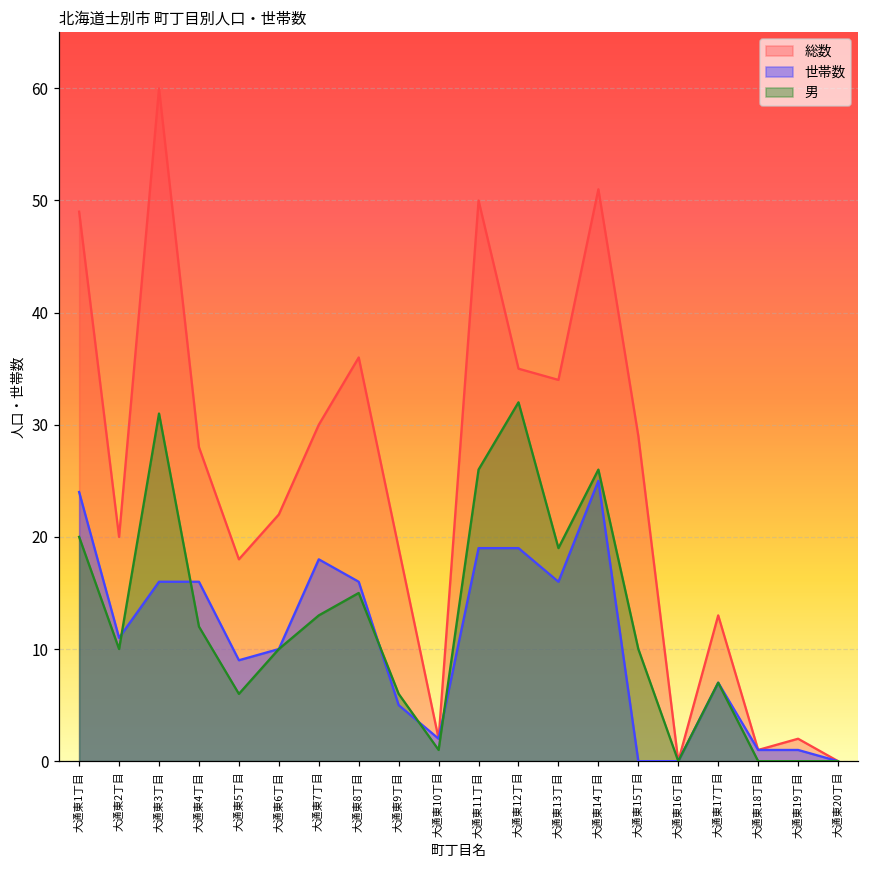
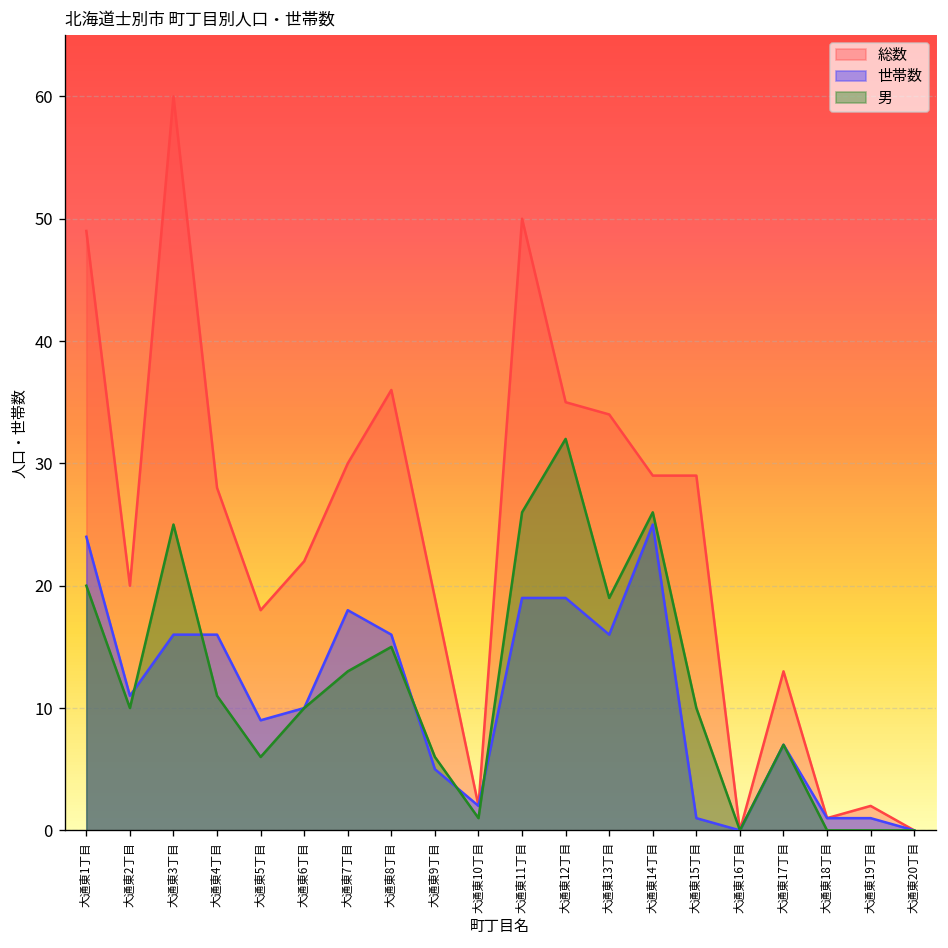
男, 大通東3丁目: 31 -> 25
男, 大通東4丁目: 12 -> 11
総数, 大通東14丁目: 51 -> 29
世帯数, 大通東15丁目: 0 -> 1
